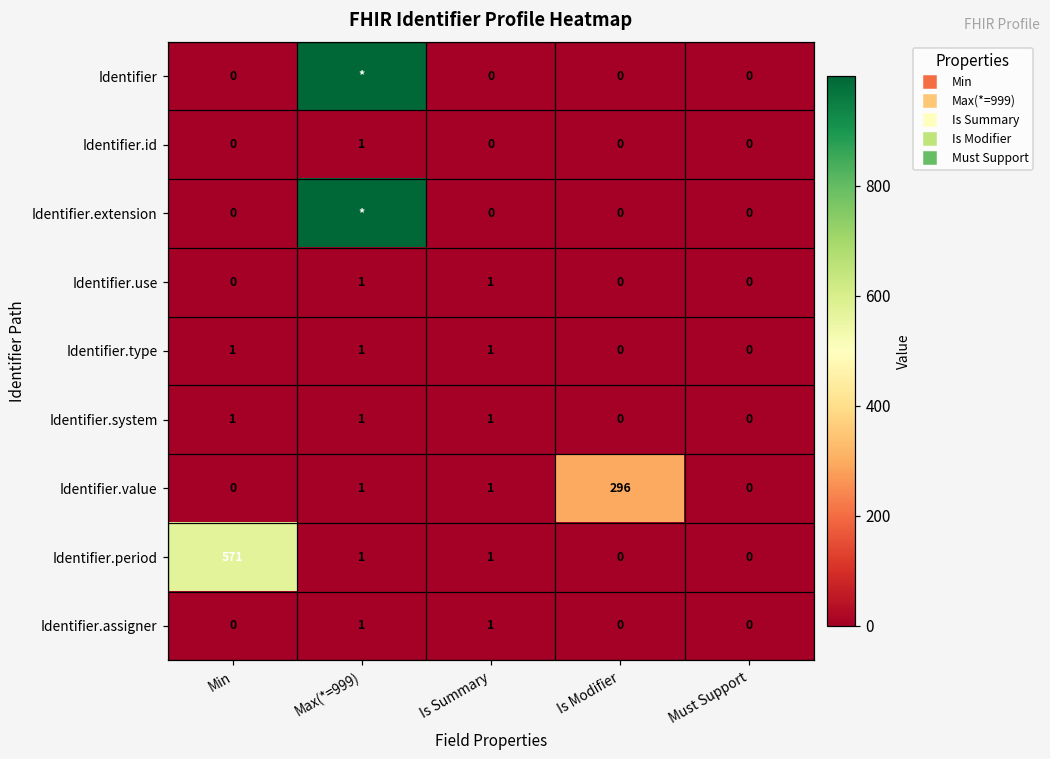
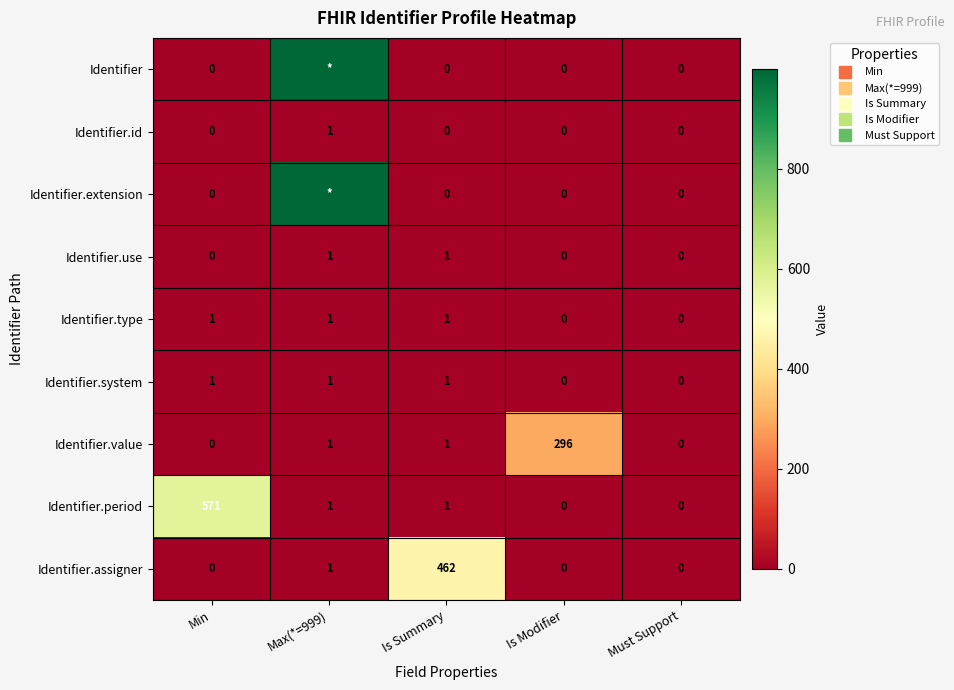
Identifier.assigner, Is Summary: 1 -> 462
